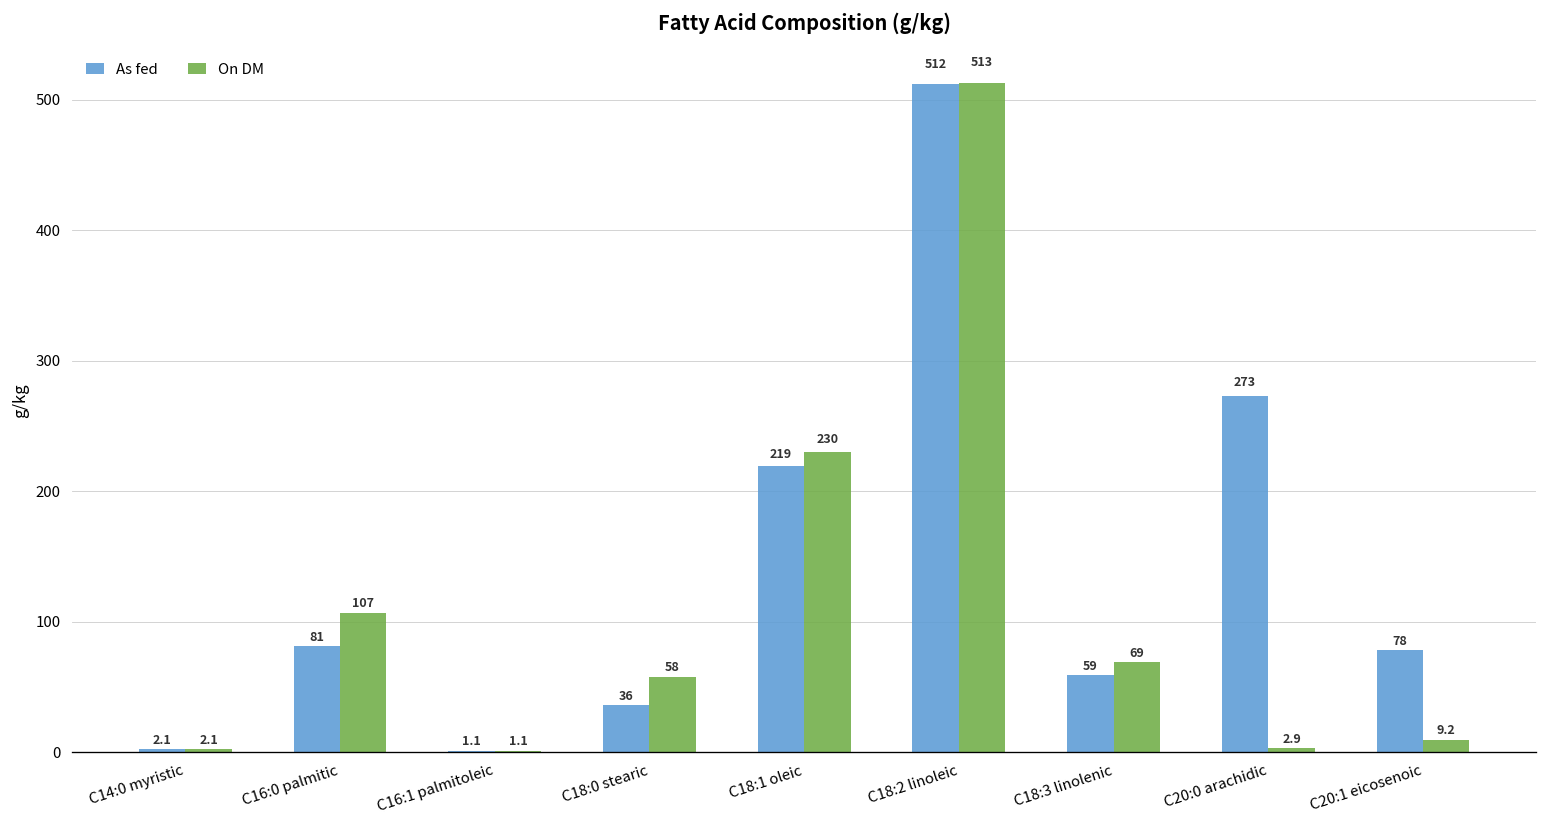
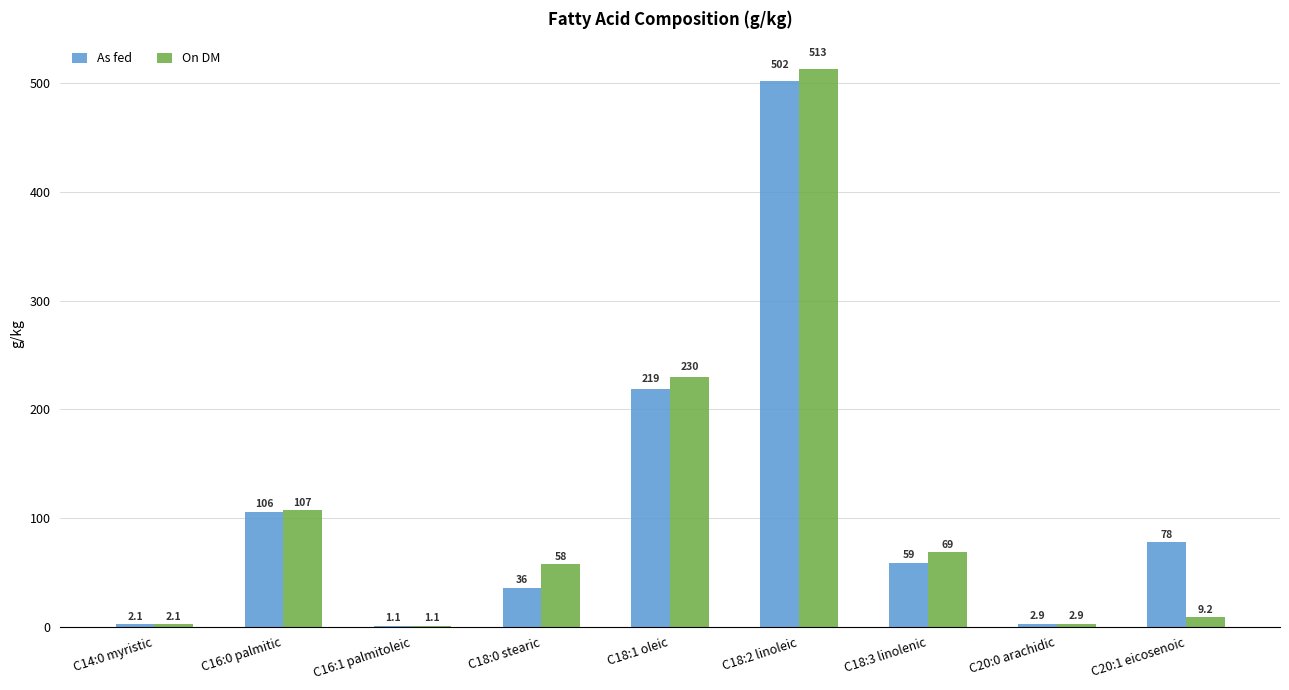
As fed, C16:0 palmitic: 81 -> 106
As fed, C18:2 linoleic: 512 -> 502
As fed, C20:0 arachidic: 273 -> 2.9
